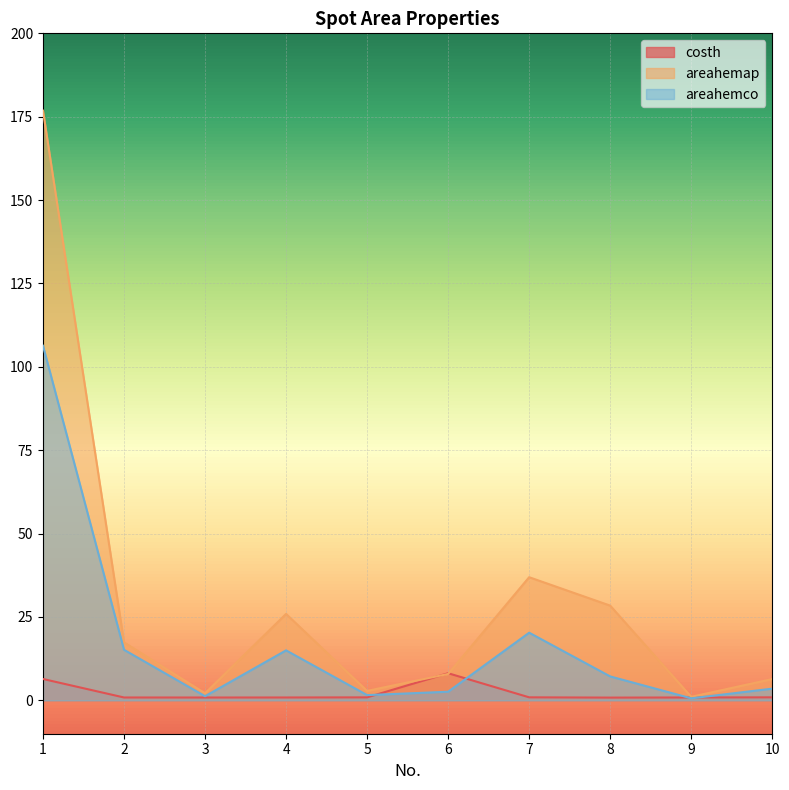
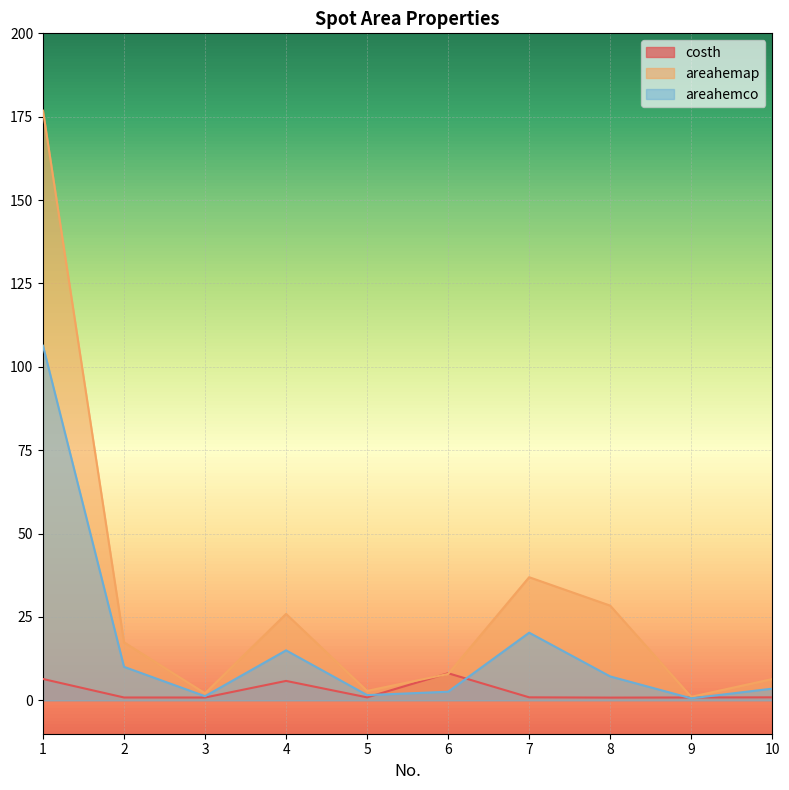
areahemco, 2: 15 -> 10
costh, 4: 1 -> 6
